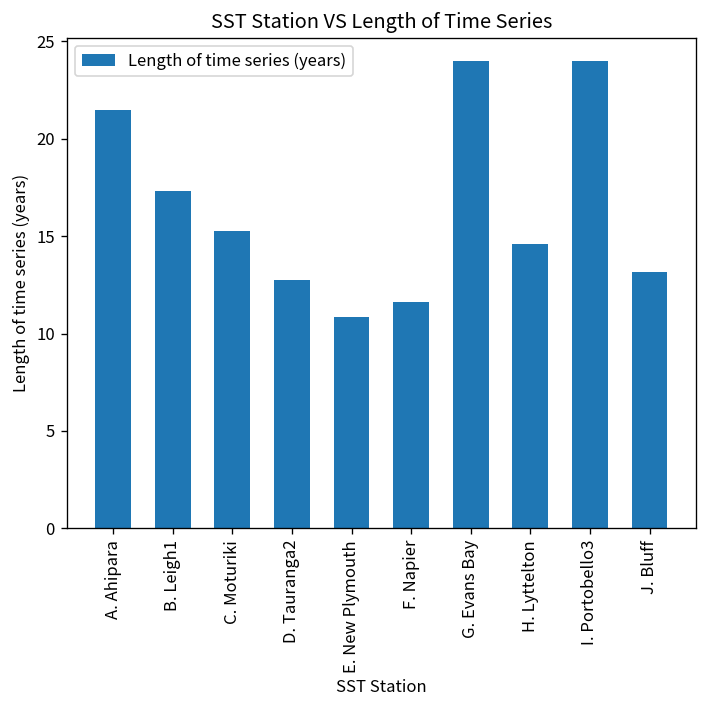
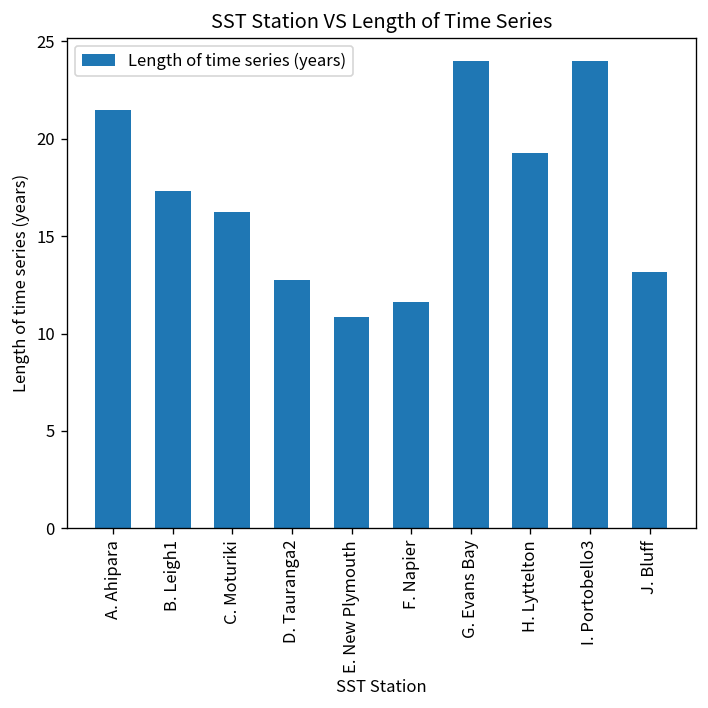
C. Moturiki: 15.3 -> 16.3
H. Lyttelton: 14.6 -> 19.3
